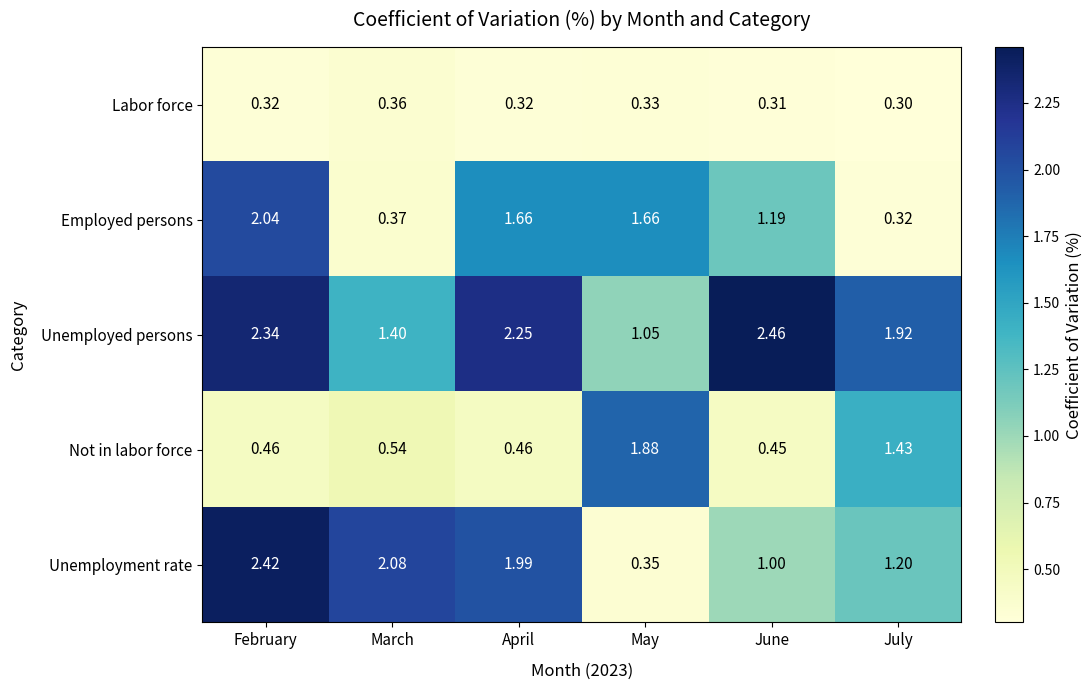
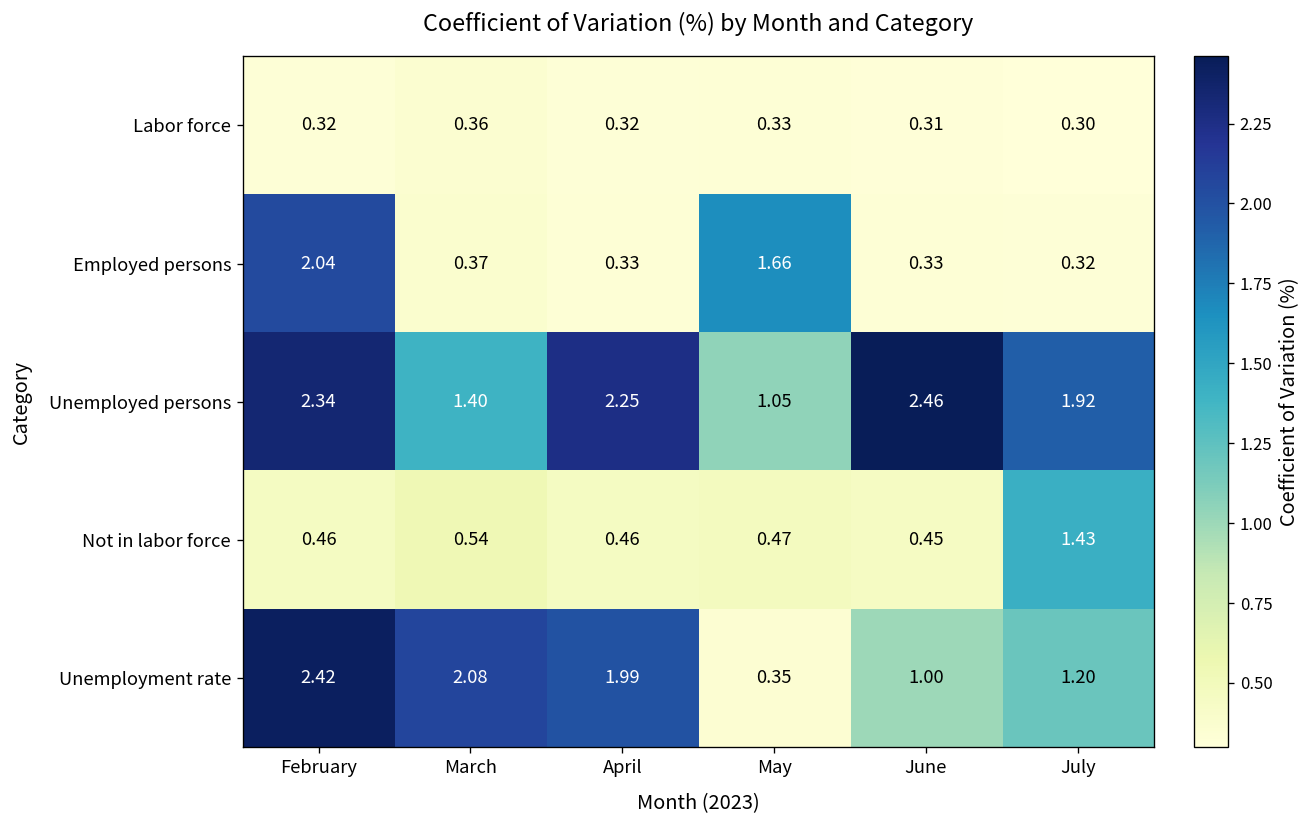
Employed persons, April: 1.66 -> 0.33
Employed persons, June: 1.19 -> 0.33
Not in labor force, May: 1.88 -> 0.47
